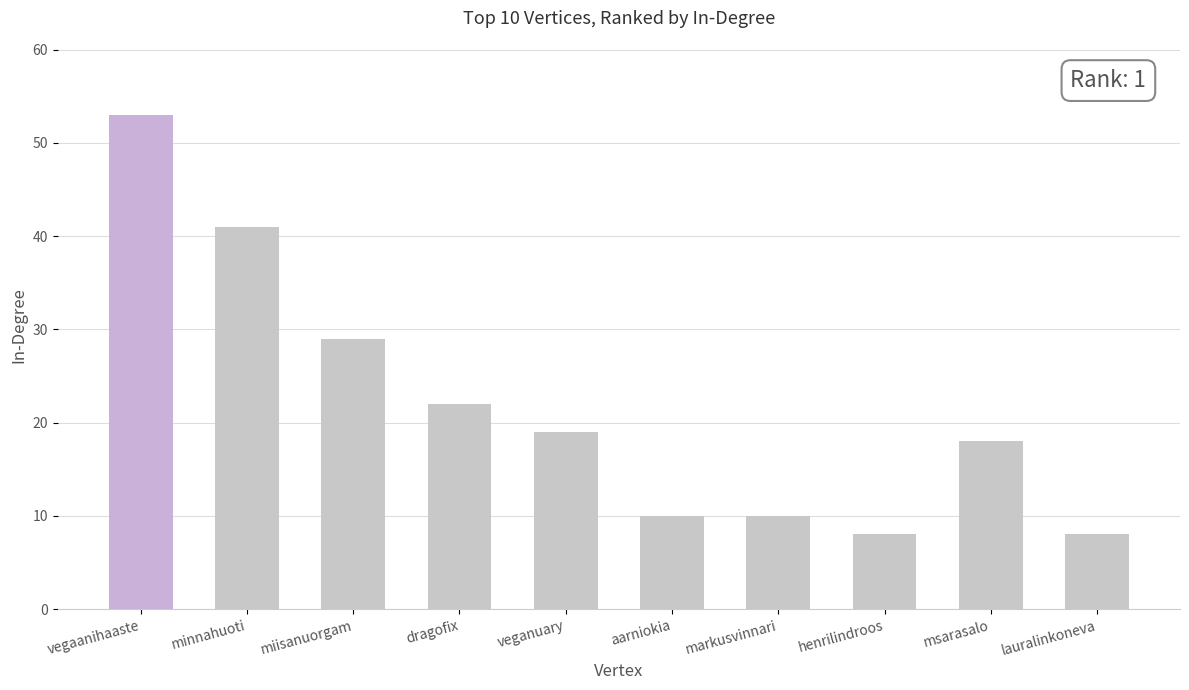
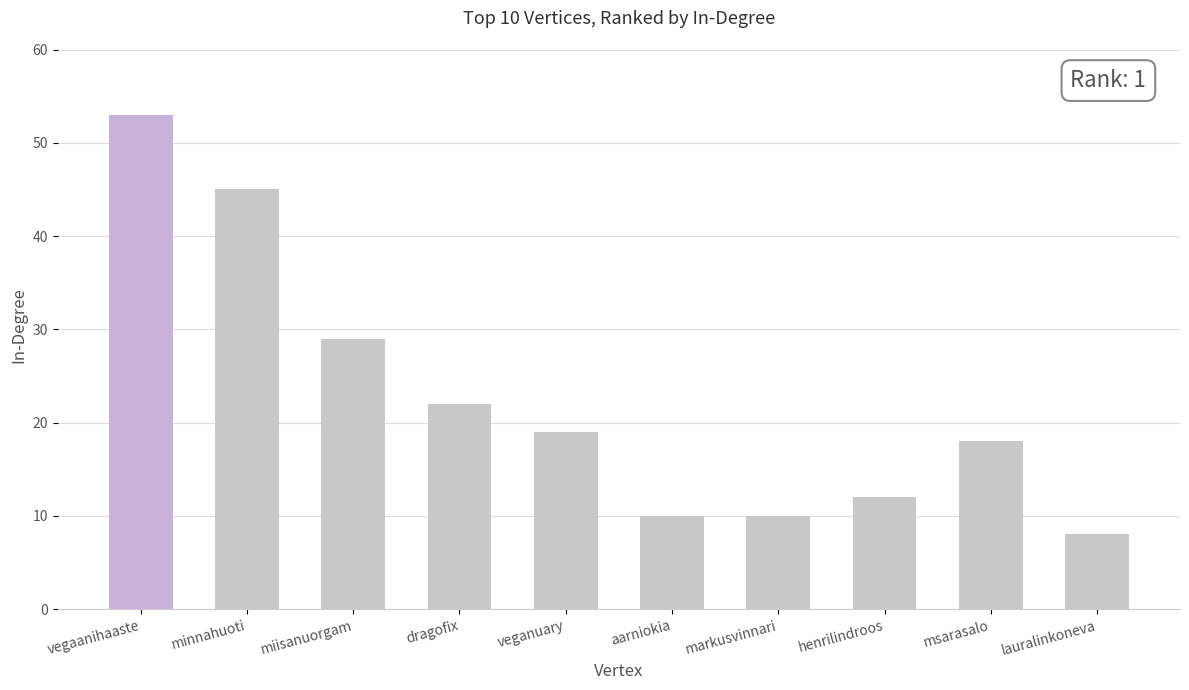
minnahuoti: 41 -> 45
henrilindroos: 8 -> 12
